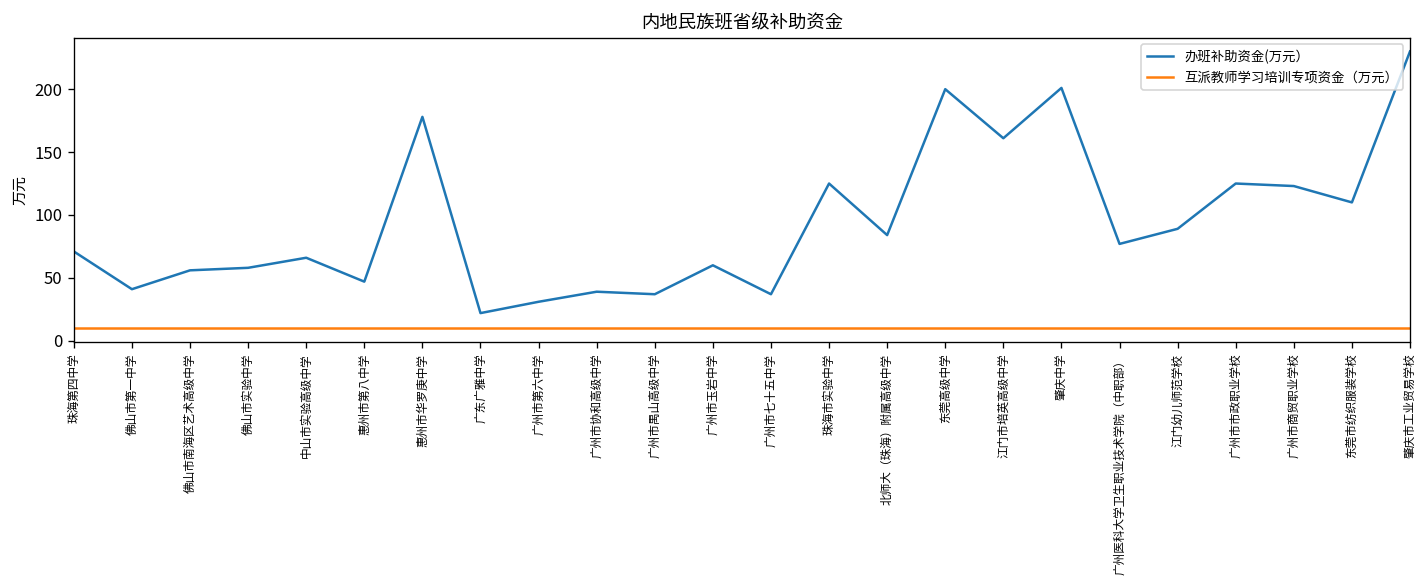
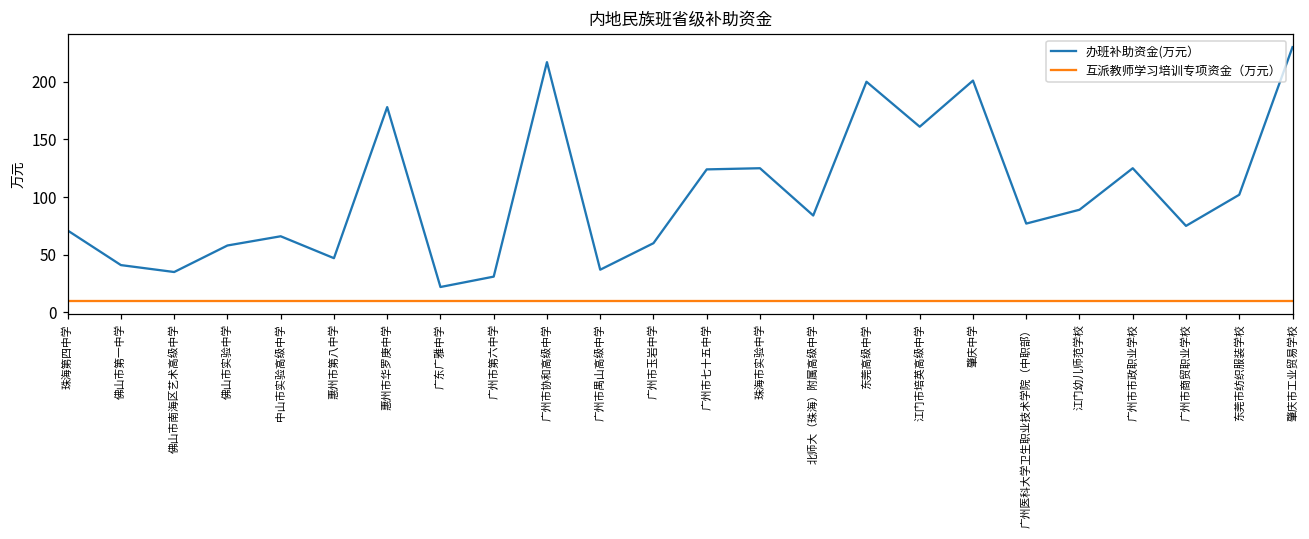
办班补助资金(万元）, 佛山市南海区艺术高级中学: 56 -> 35
办班补助资金(万元）, 广州市协和高级中学: 39 -> 217
办班补助资金(万元）, 广州市七十五中学: 37 -> 124
办班补助资金(万元）, 广州市商贸职业学校: 123 -> 75
办班补助资金(万元）, 东莞市纺织服装学校: 110 -> 102
